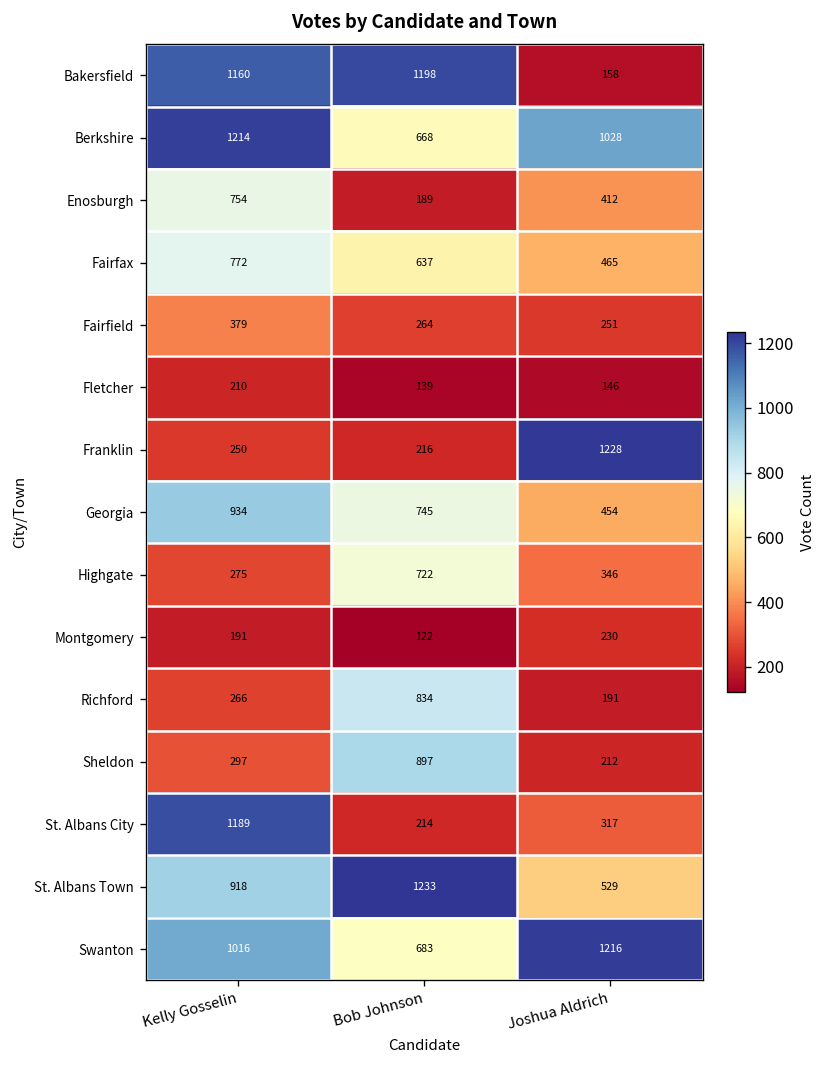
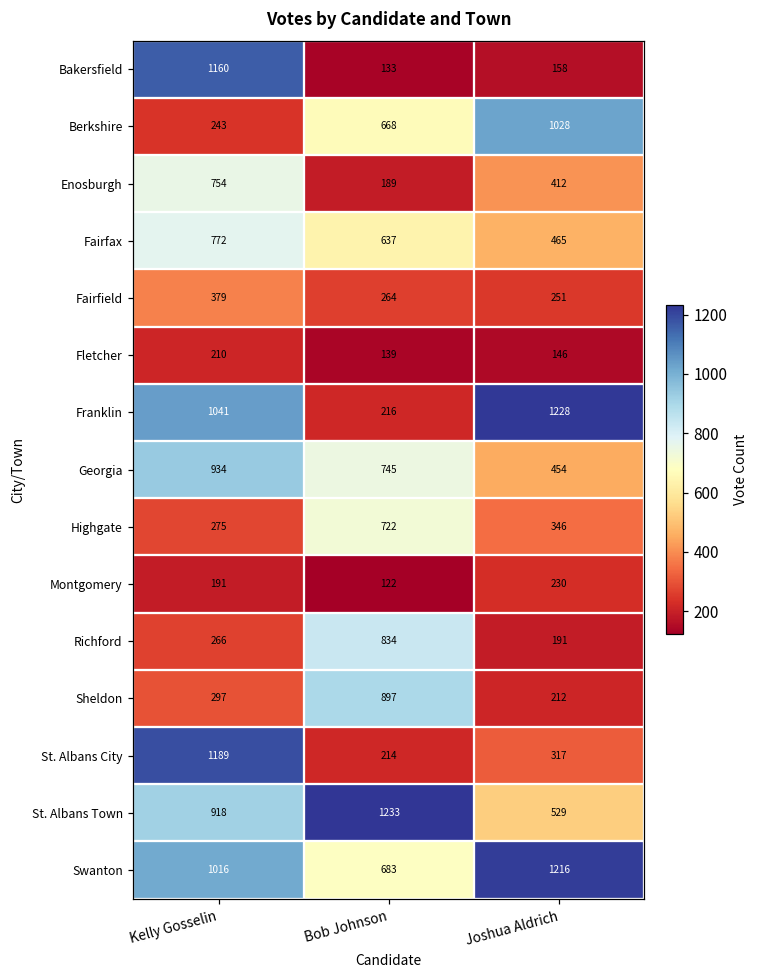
Bakersfield, Bob Johnson: 1198 -> 133
Berkshire, Kelly Gosselin: 1214 -> 243
Franklin, Kelly Gosselin: 250 -> 1041
